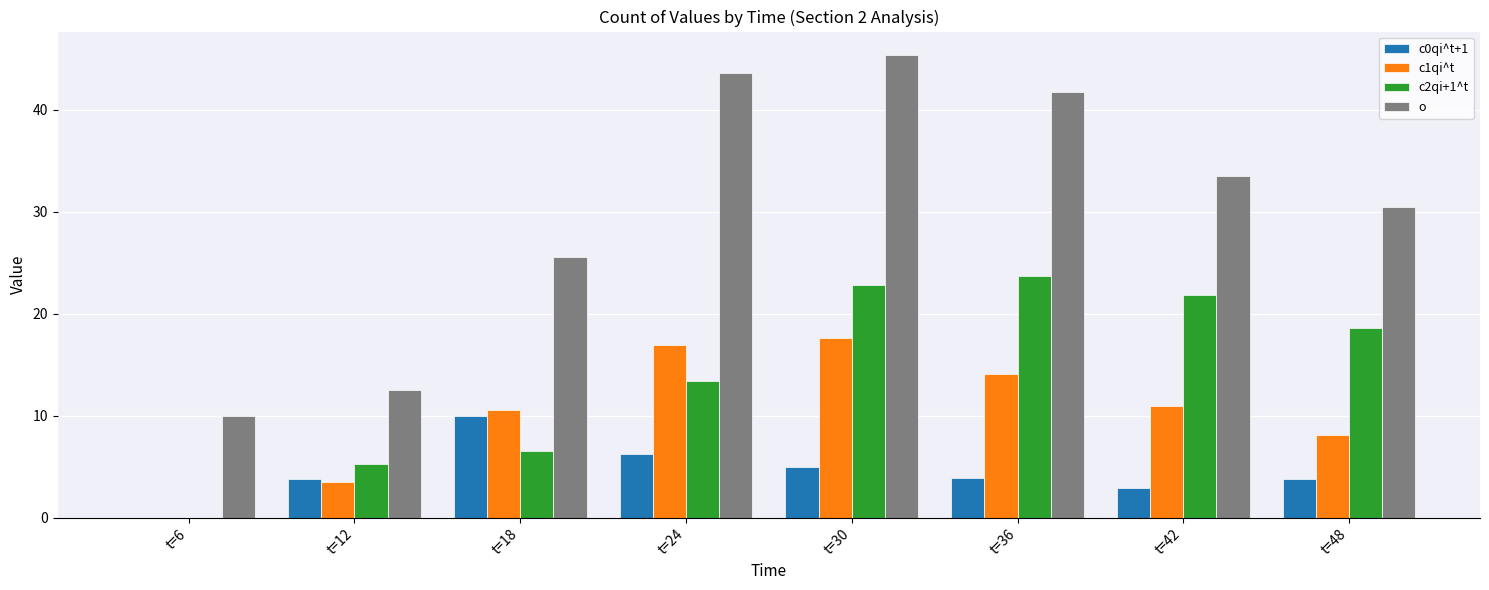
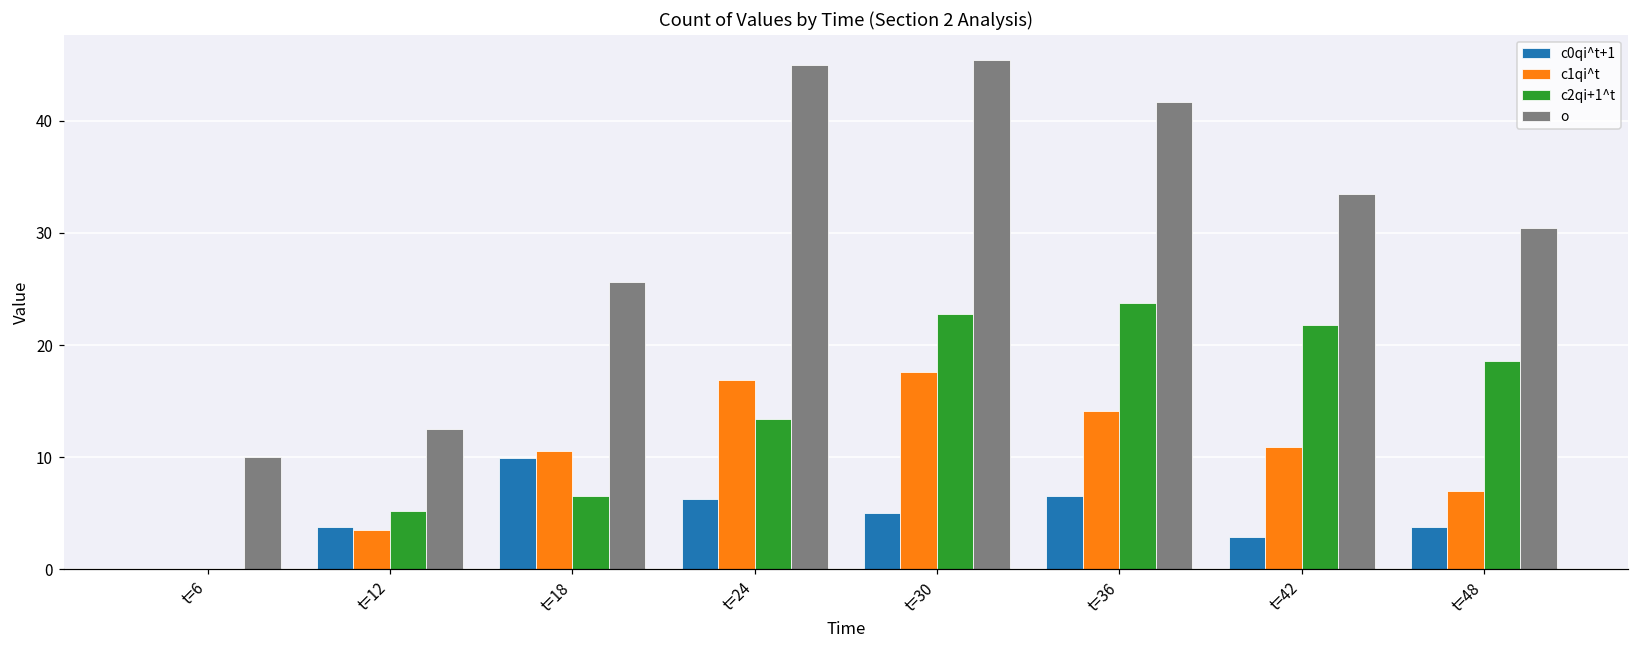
o, t=24: 43.6 -> 45.0
c0qi^t+1, t=36: 3.9 -> 6.5
c1qi^t, t=48: 8.1 -> 7.0
